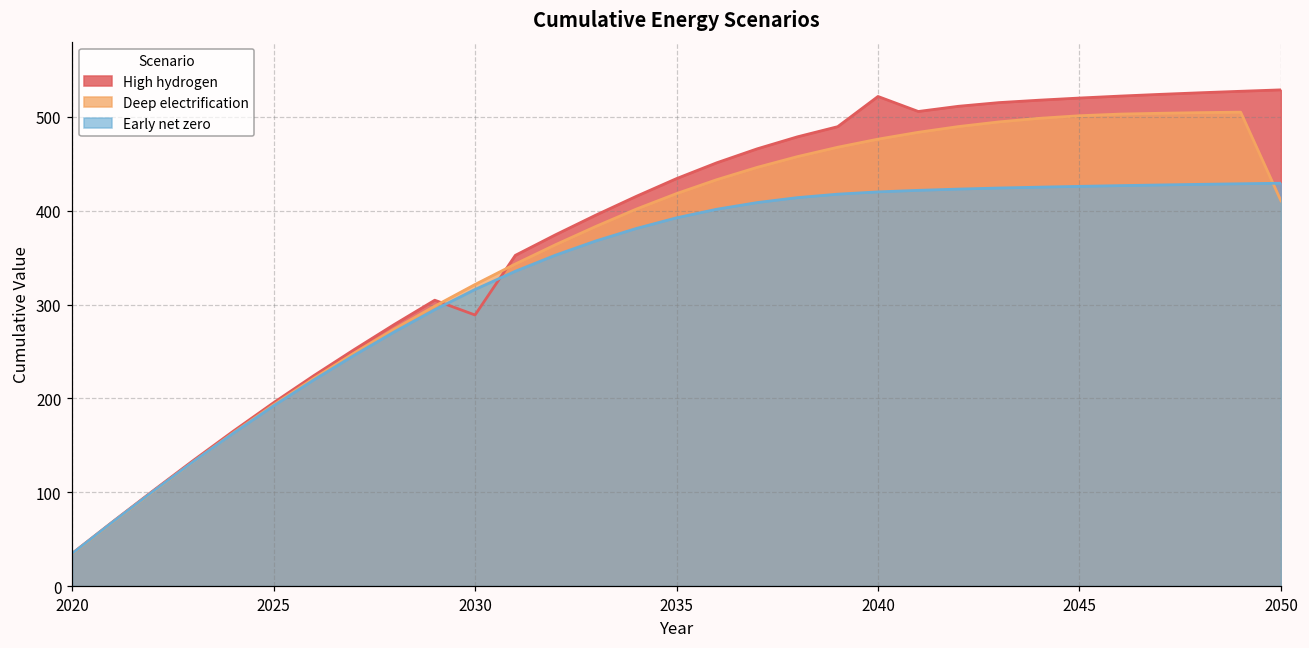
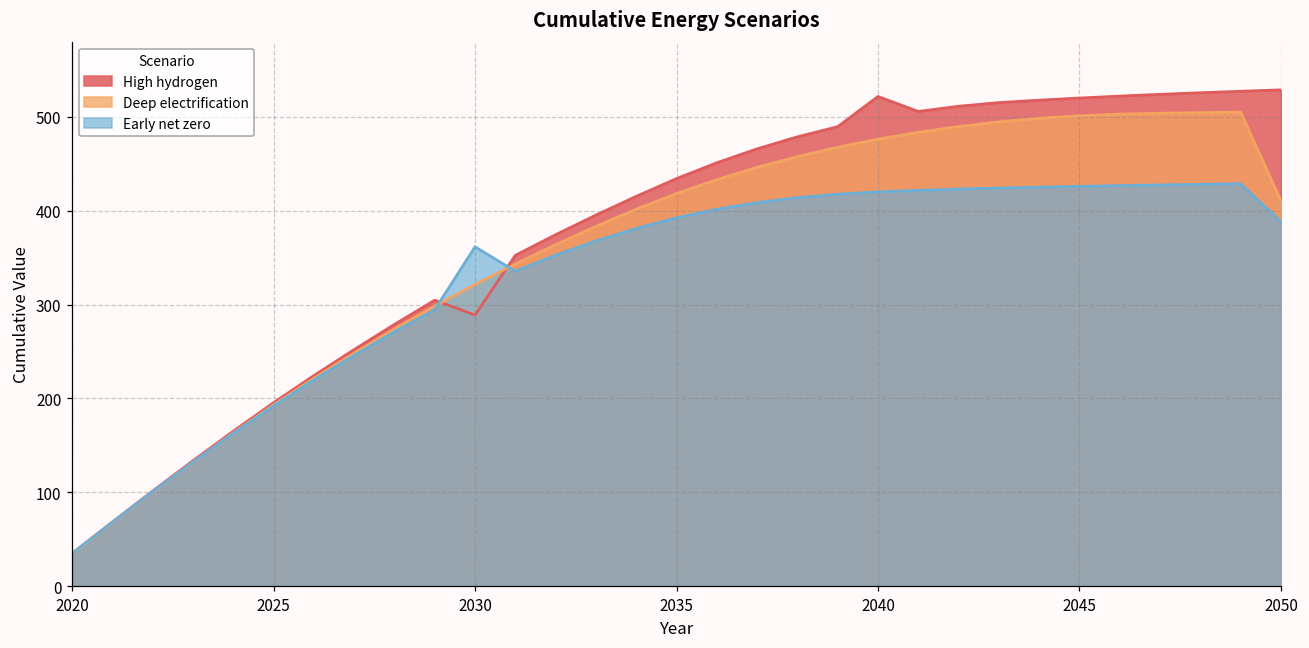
Early net zero, 2030: 320 -> 360
Early net zero, 2050: 430 -> 390
